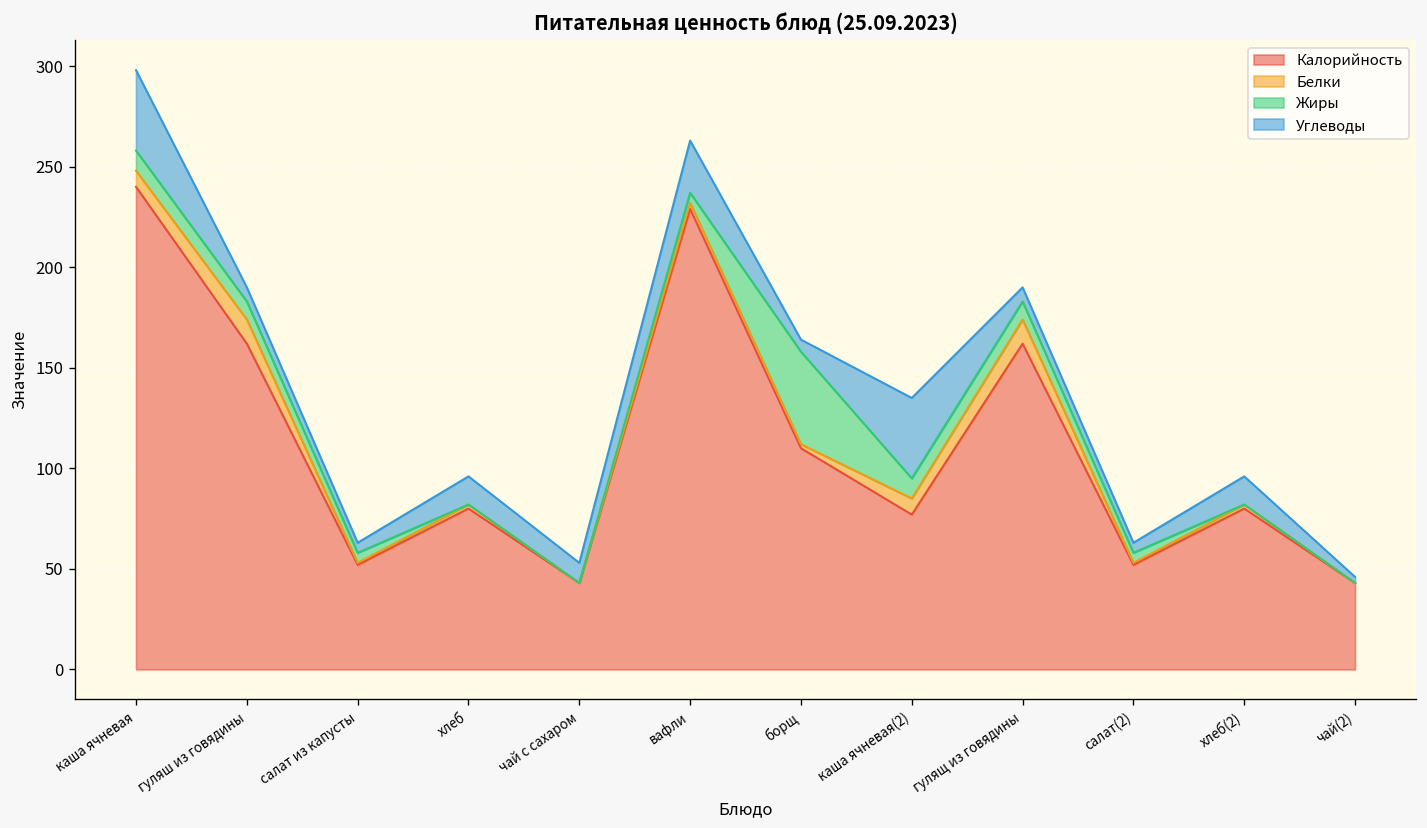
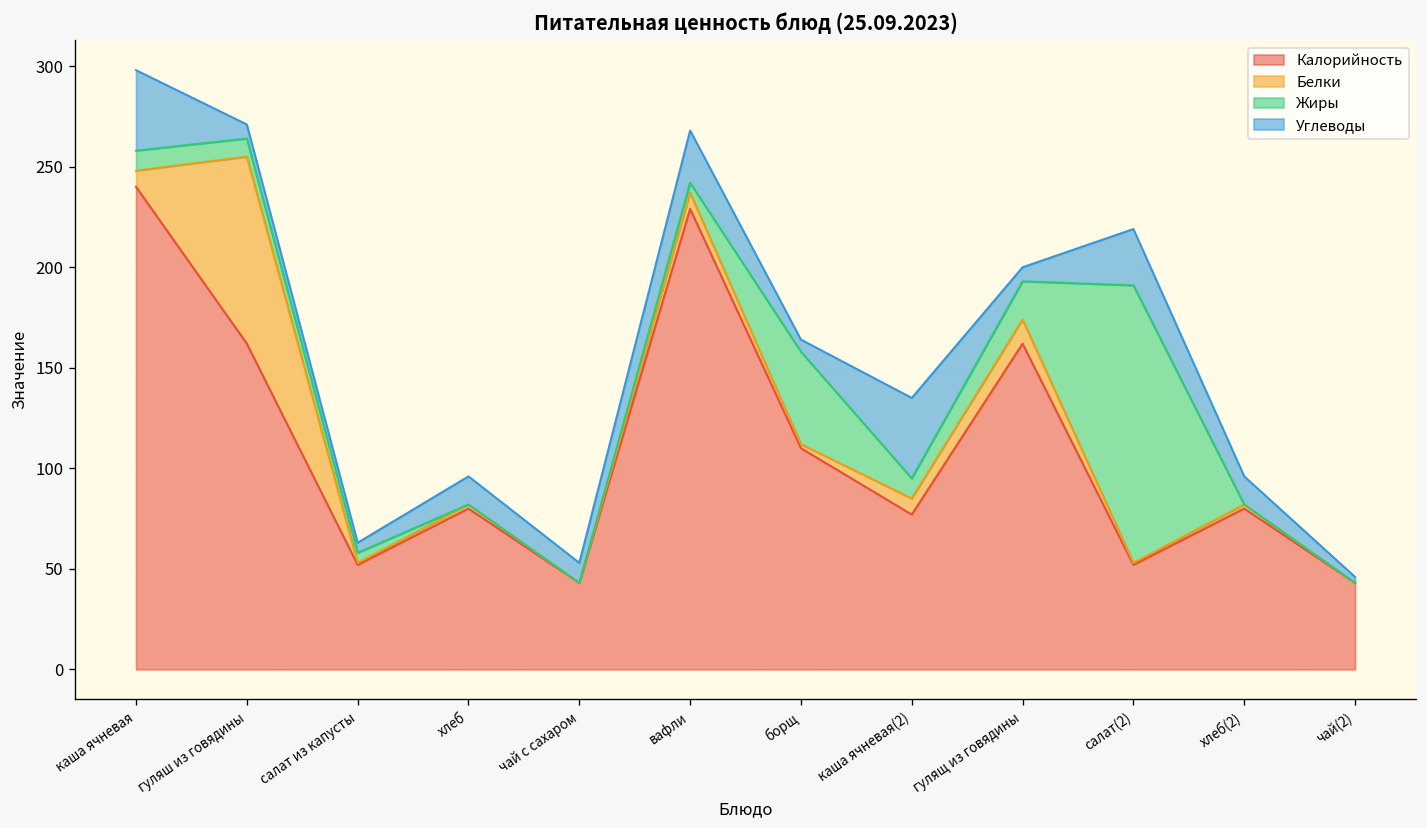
Белки, гуляш из говядины: 12 -> 93
Белки, вафли: 3 -> 8
Жиры, гулящ из говядины: 9 -> 19
Жиры, салат(2): 5 -> 138
Углеводы, салат(2): 5 -> 28
